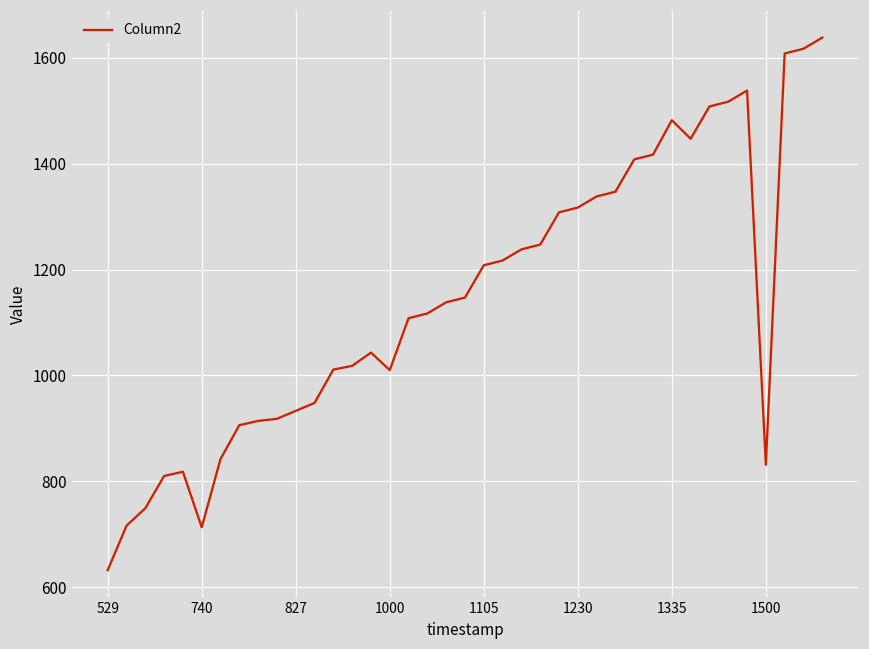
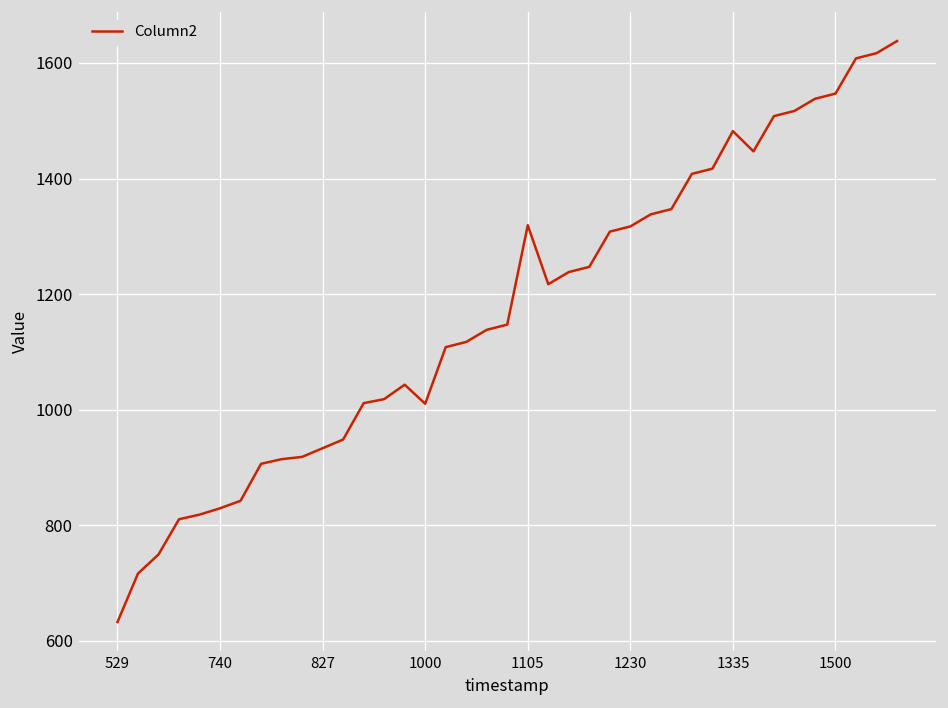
740: 710 -> 830
1105: 1210 -> 1320
1500: 830 -> 1550
